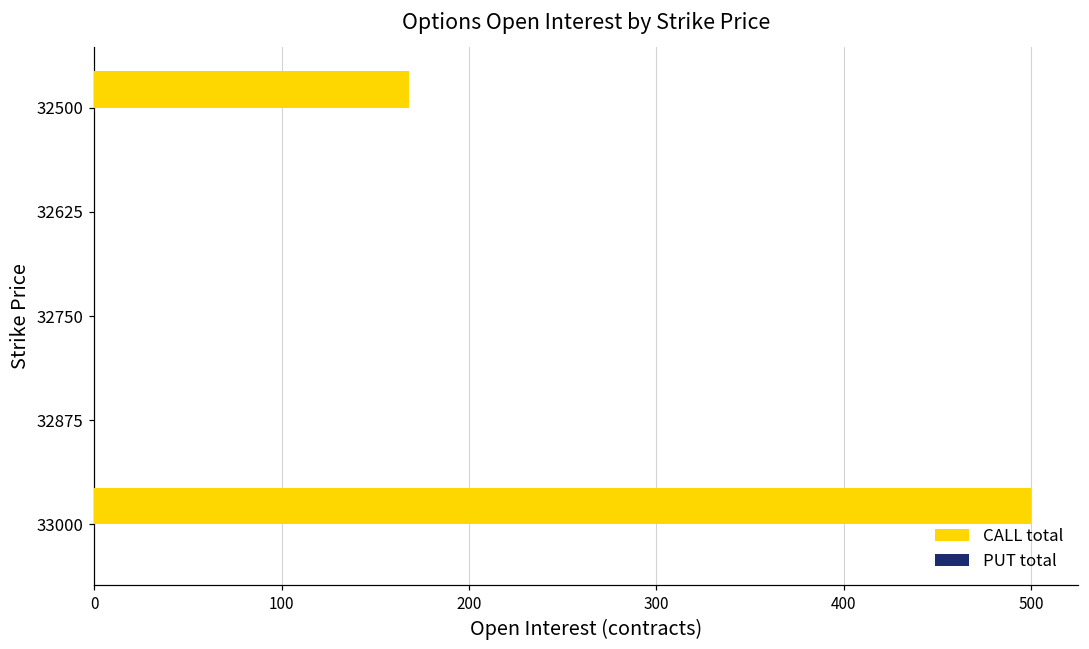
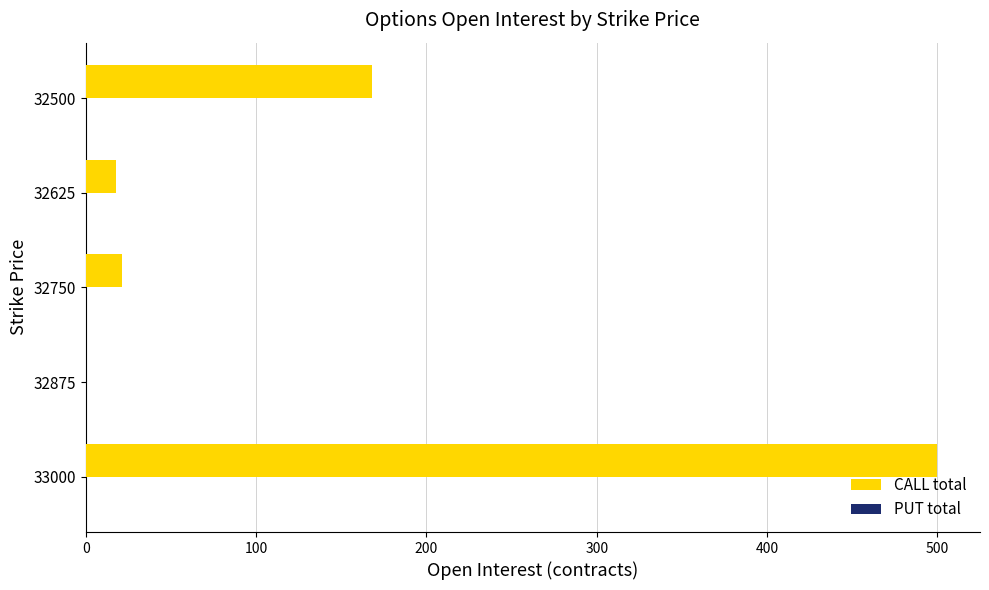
CALL total, 32625: 0 -> 18
CALL total, 32750: 0 -> 21
